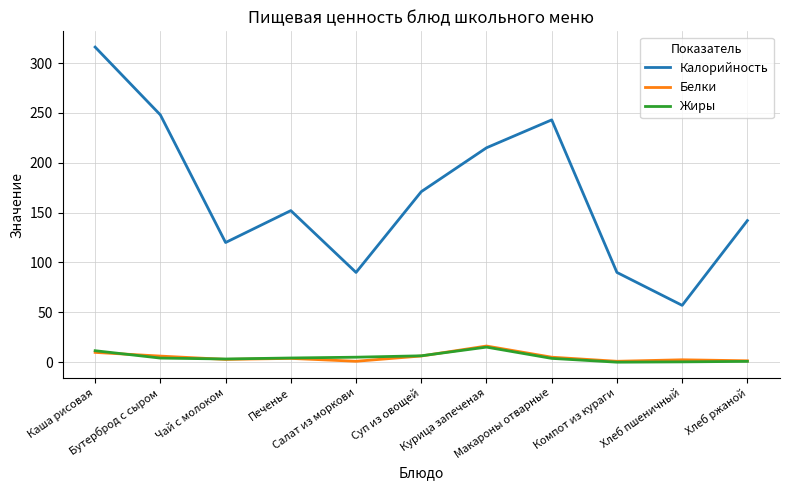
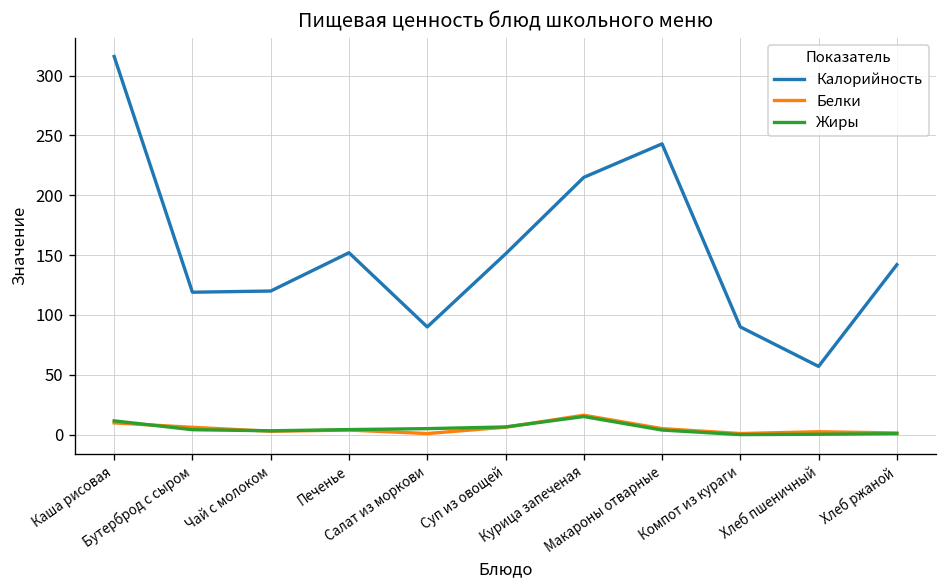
Калорийность, Бутерброд с сыром: 250 -> 120
Калорийность, Суп из овощей: 170 -> 150
